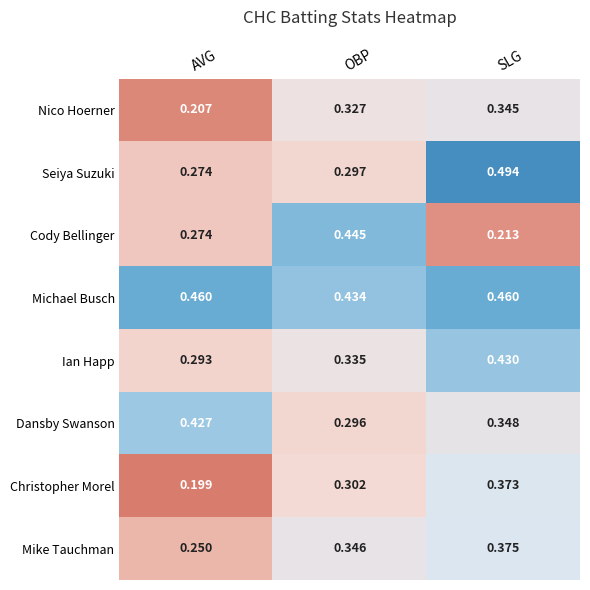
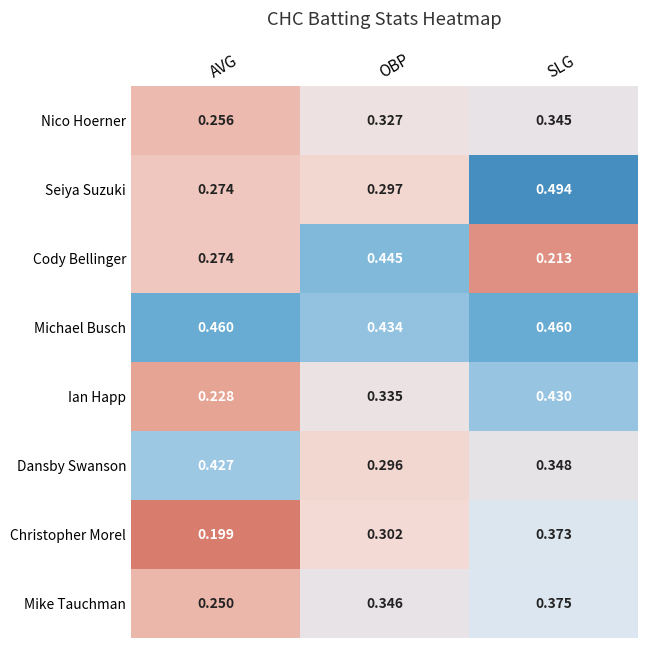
Nico Hoerner, AVG: 0.207 -> 0.256
Ian Happ, AVG: 0.293 -> 0.228
